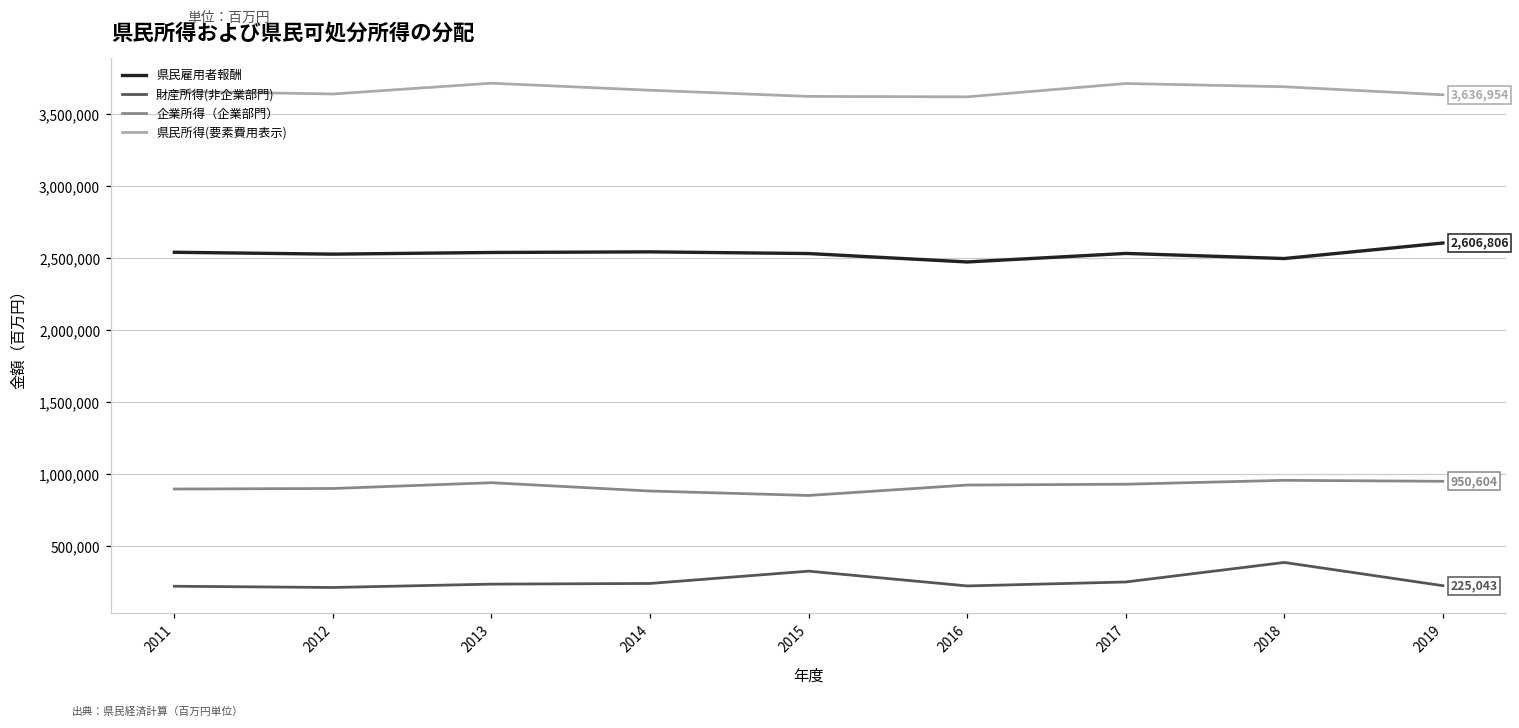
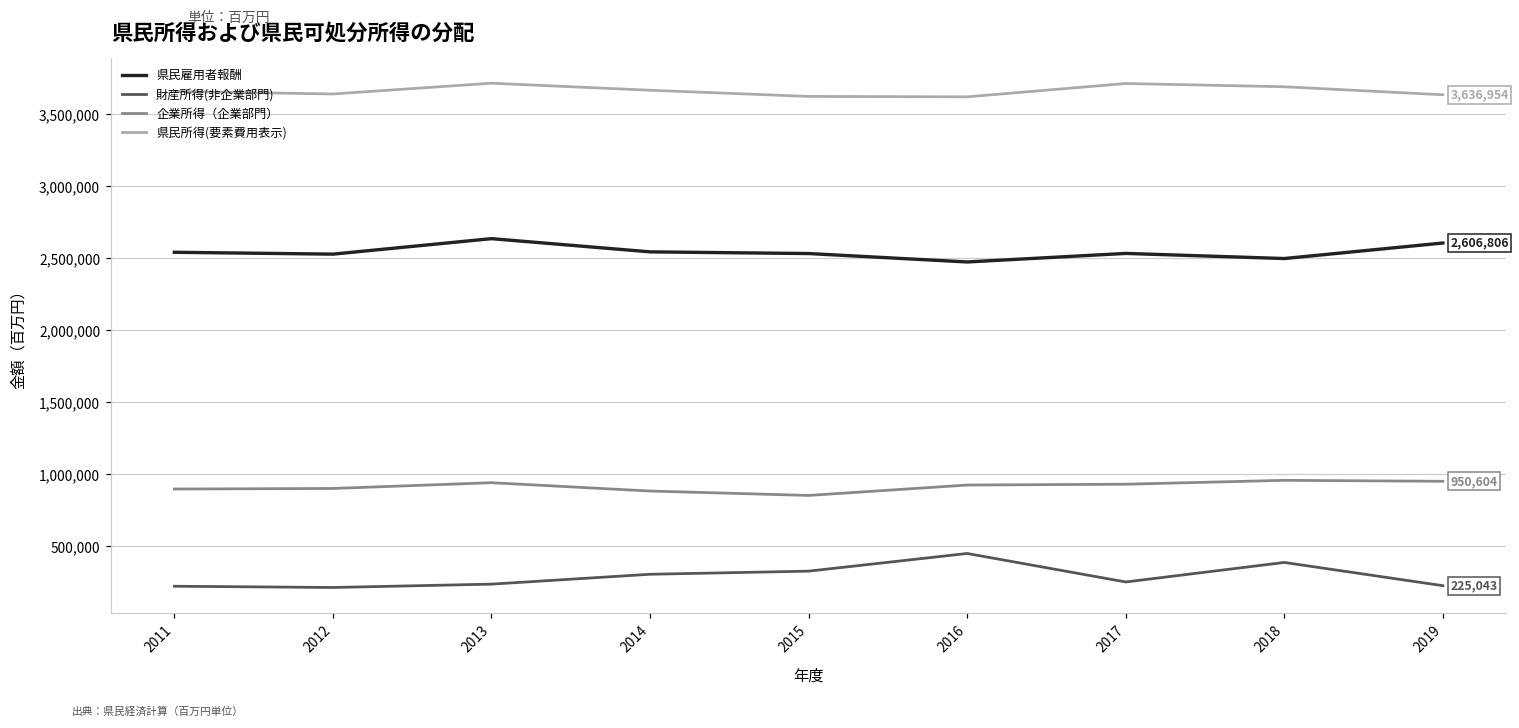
県民雇用者報酬, 2013: 2,540,000 -> 2,640,000
財産所得(非企業部門), 2014: 240,000 -> 300,000
財産所得(非企業部門), 2016: 220,000 -> 450,000
